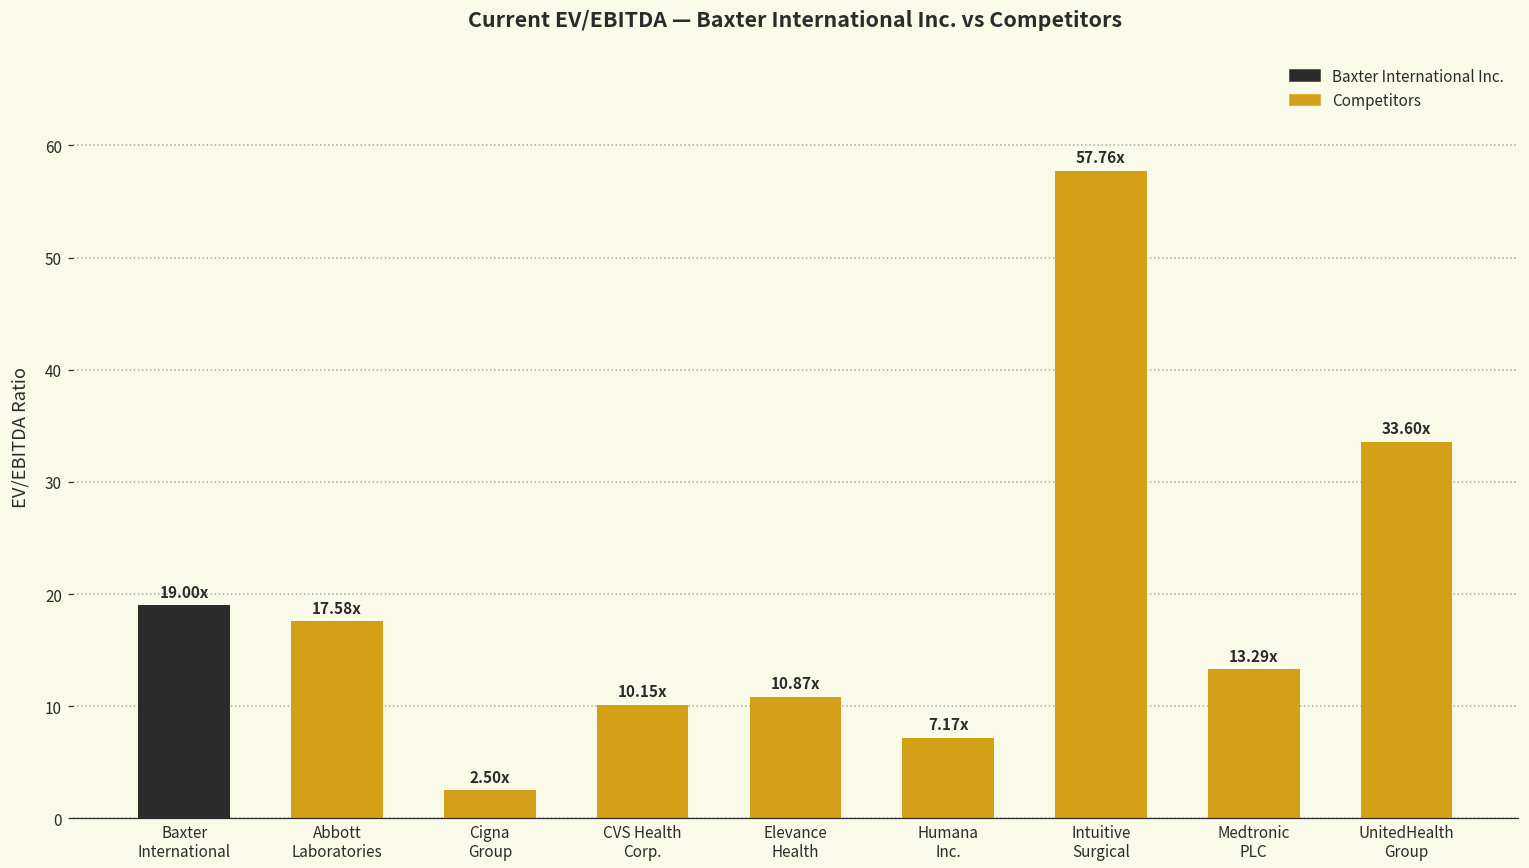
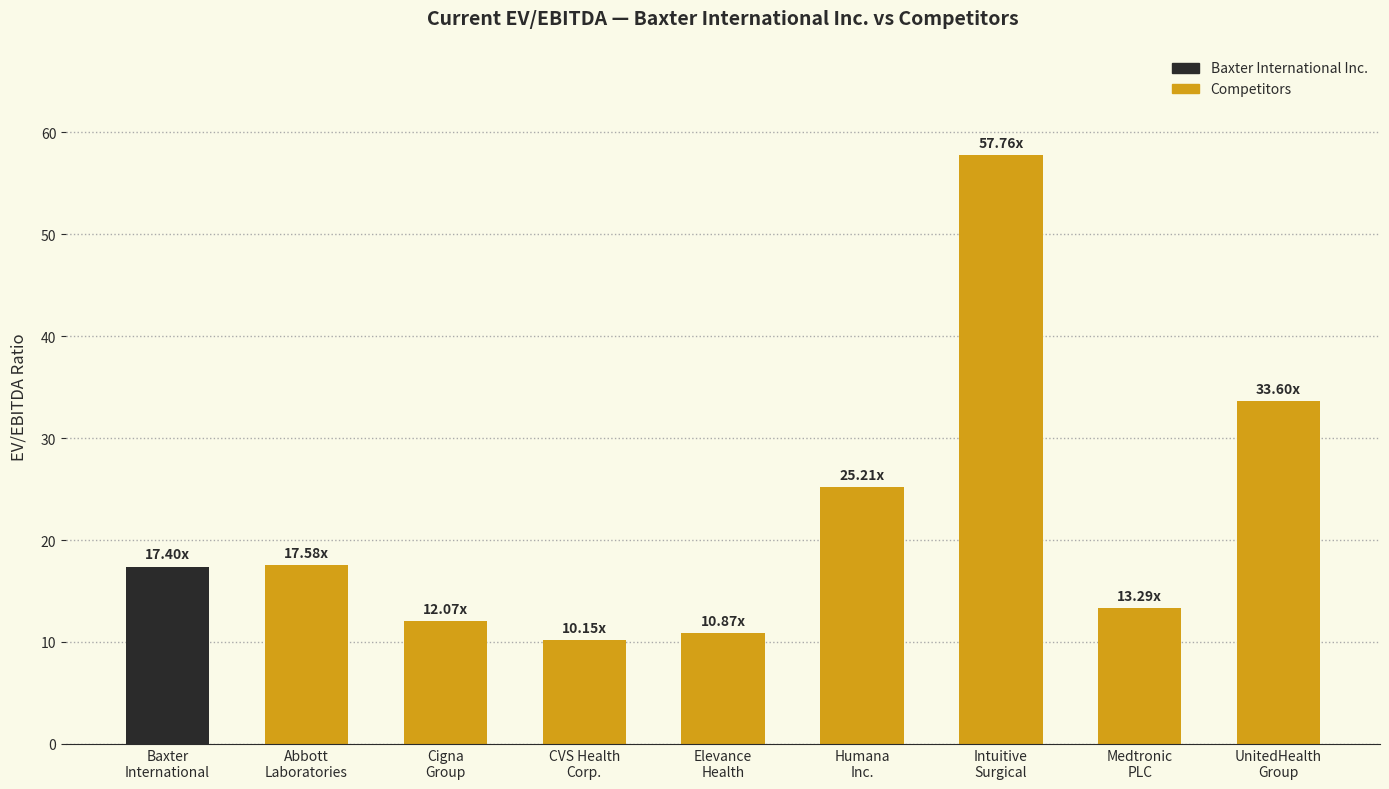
Baxter International: 19.00x -> 17.40x
Cigna Group: 2.50x -> 12.07x
Humana Inc.: 7.17x -> 25.21x
